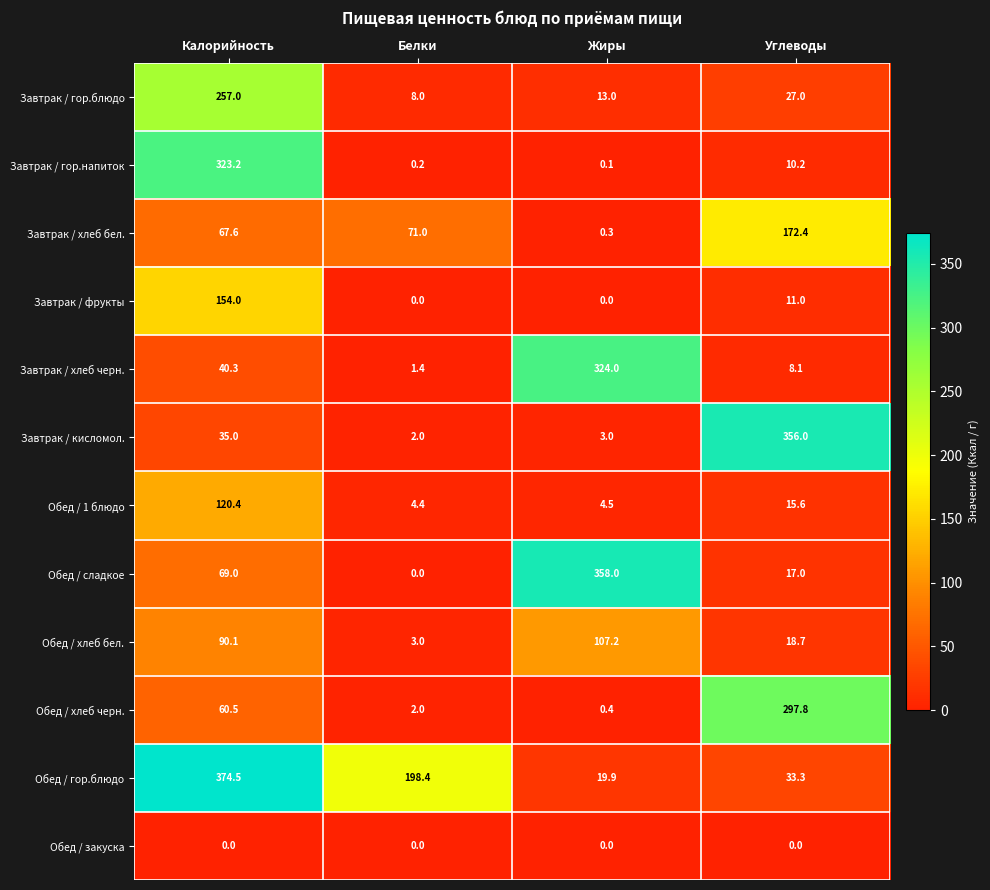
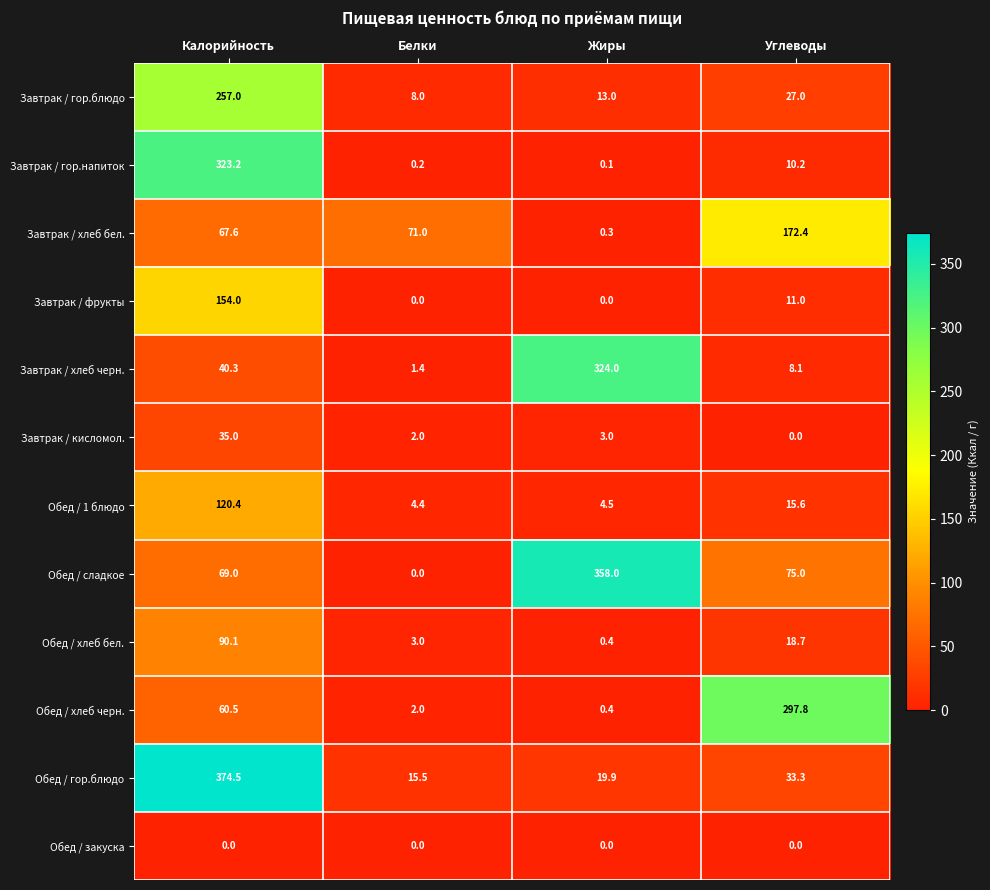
Завтрак / кисломол., Углеводы: 356.0 -> 0.0
Обед / сладкое, Углеводы: 17.0 -> 75.0
Обед / хлеб бел., Жиры: 107.2 -> 0.4
Обед / гор.блюдо, Белки: 198.4 -> 15.5
